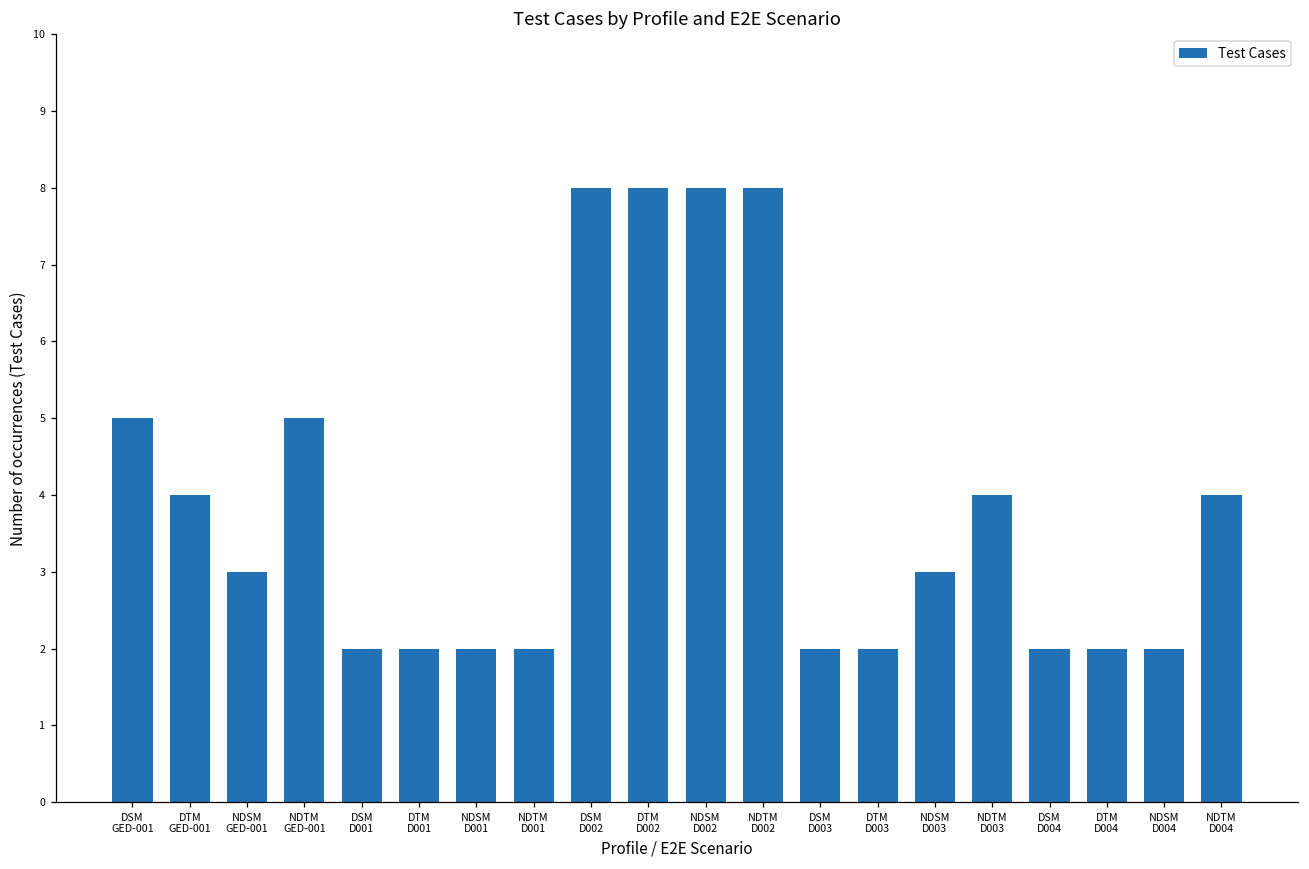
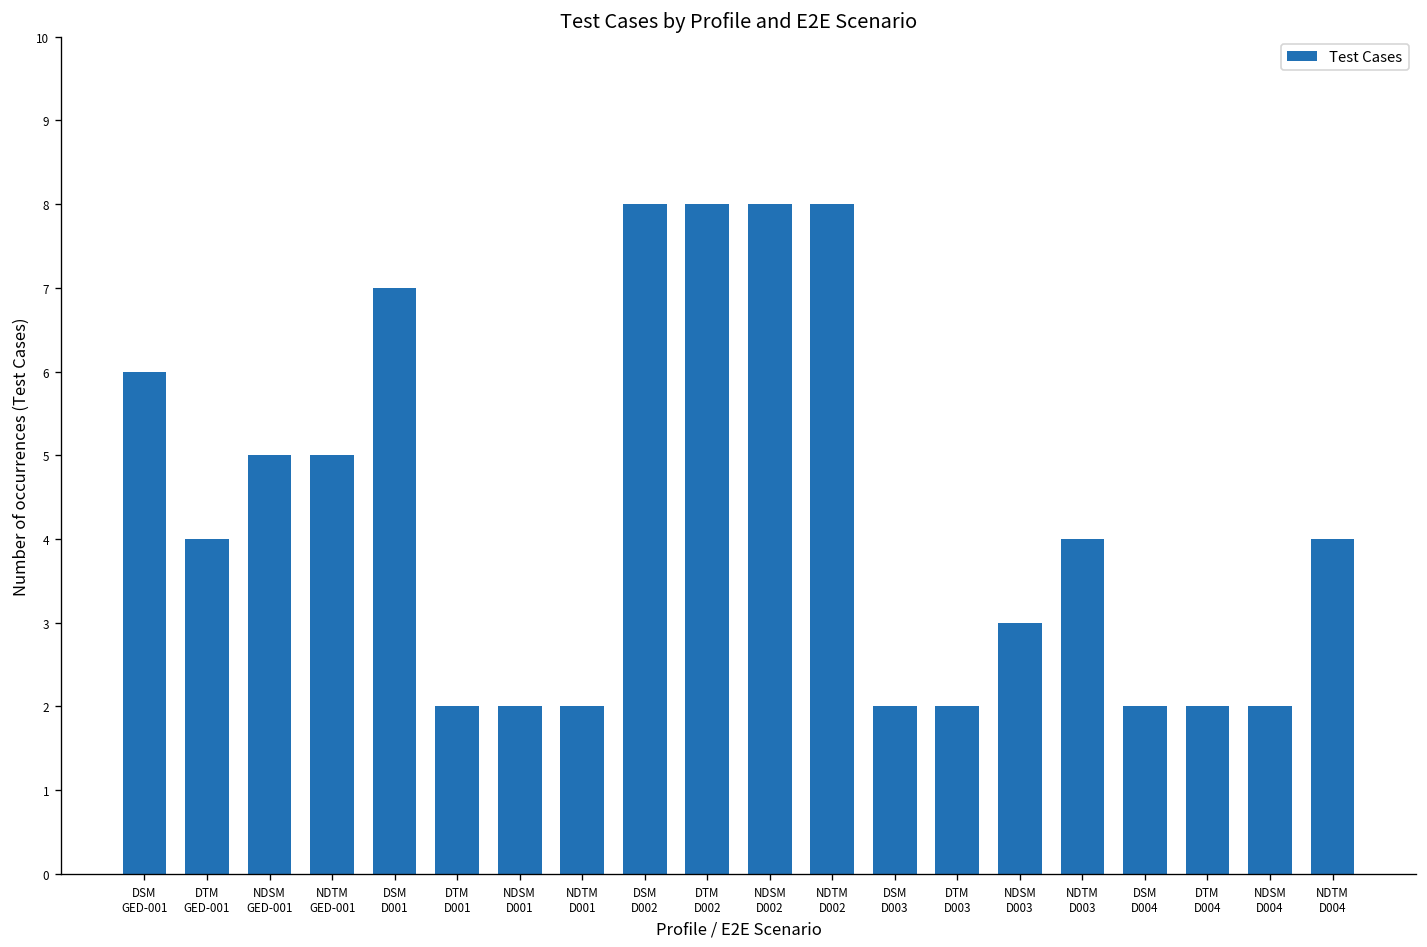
DSM GED-001: 5 -> 6
NDSM GED-001: 3 -> 5
DSM D001: 2 -> 7
